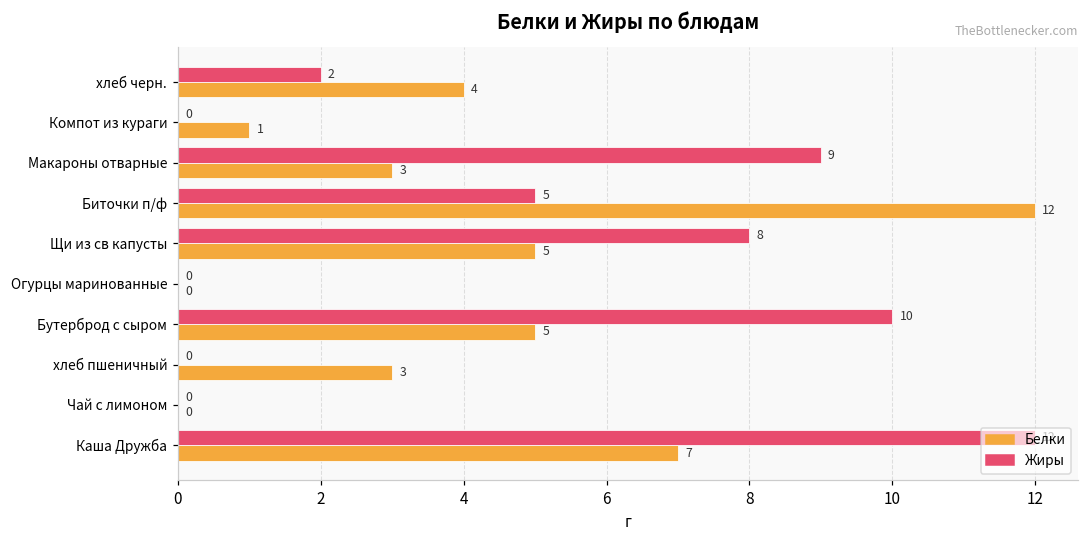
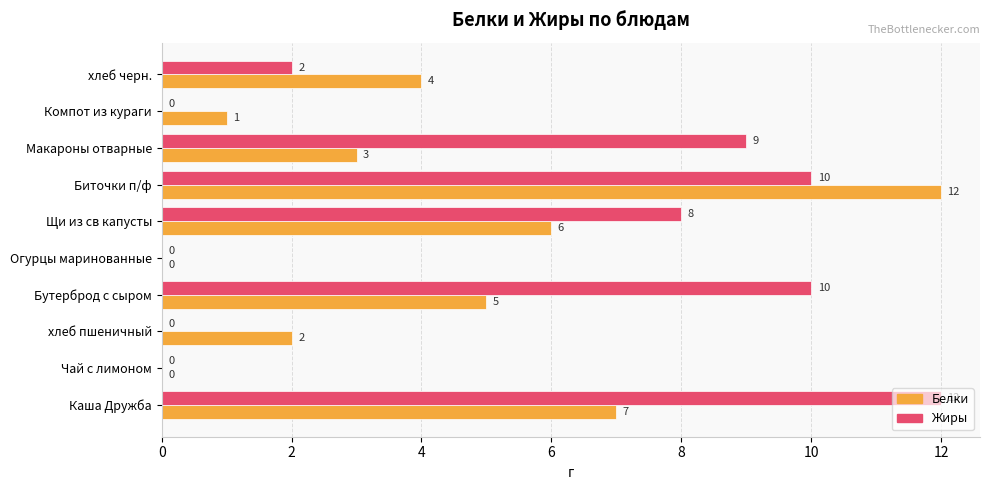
Жиры, Биточки п/ф: 5 -> 10
Белки, Щи из св капусты: 5 -> 6
Белки, хлеб пшеничный: 3 -> 2
